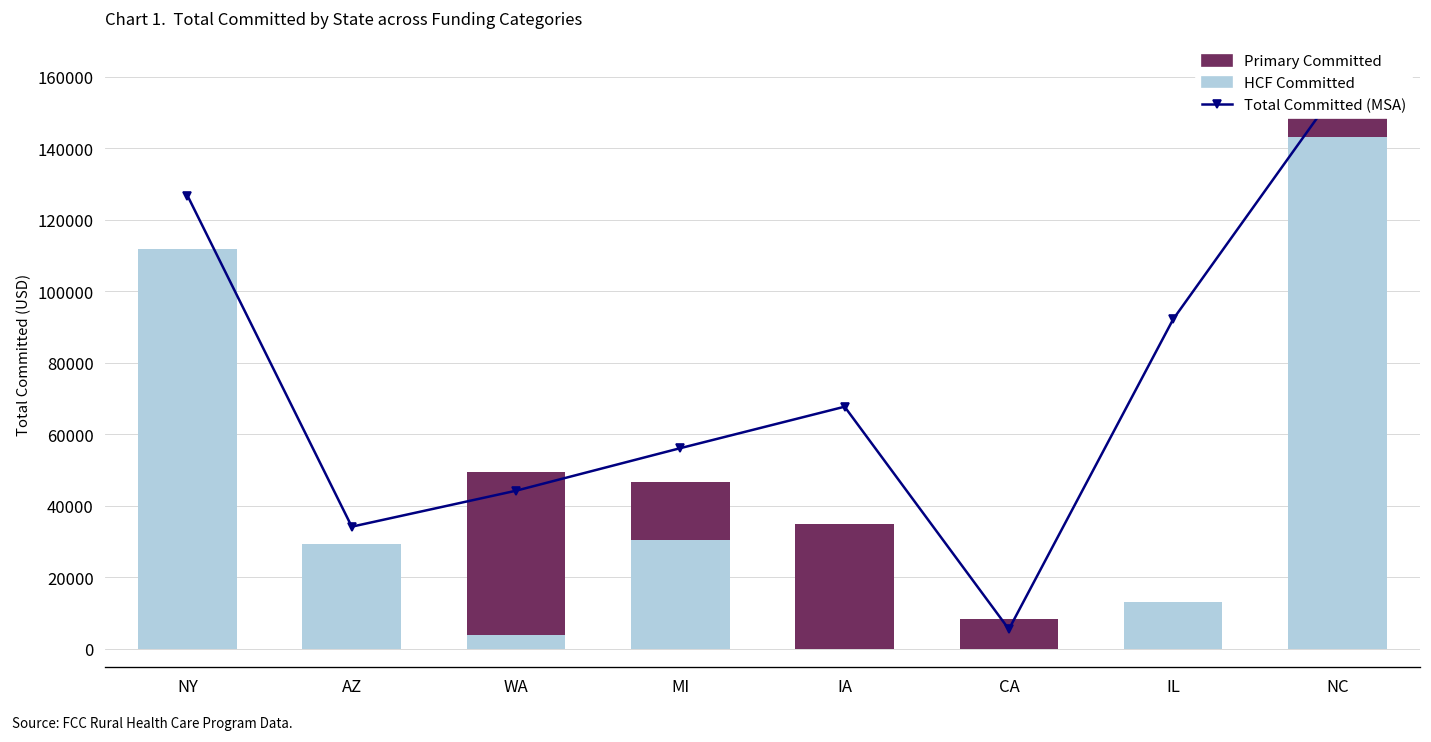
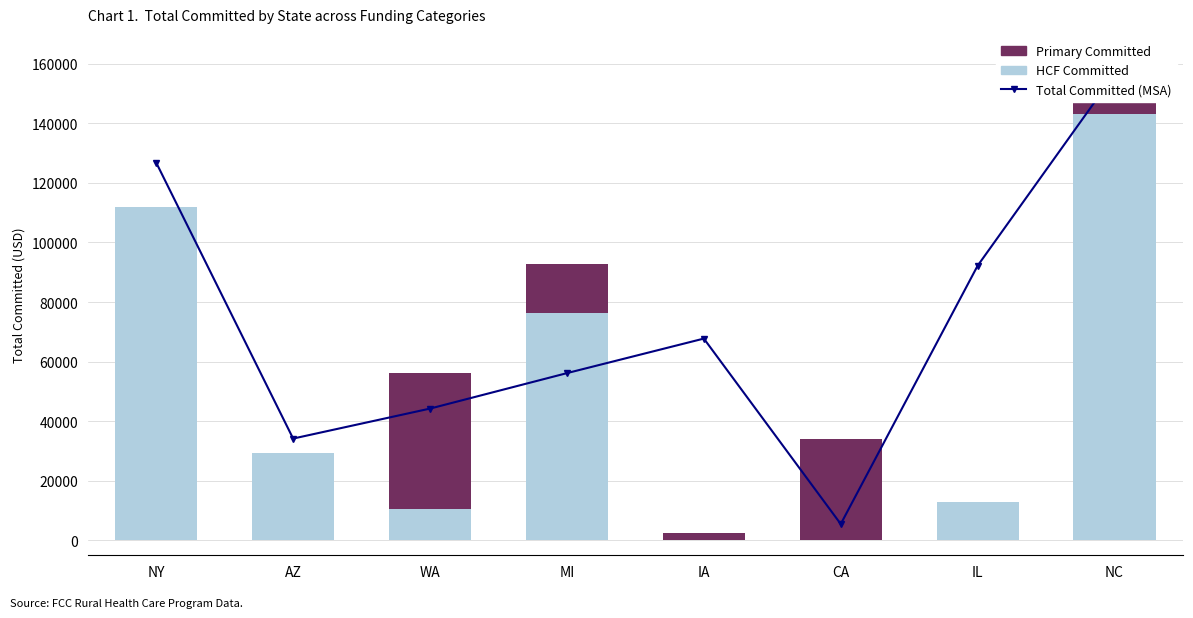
HCF Committed, WA: 4000 -> 10000
HCF Committed, MI: 30000 -> 76000
Primary Committed, IA: 35000 -> 3000
Primary Committed, CA: 8000 -> 34000
